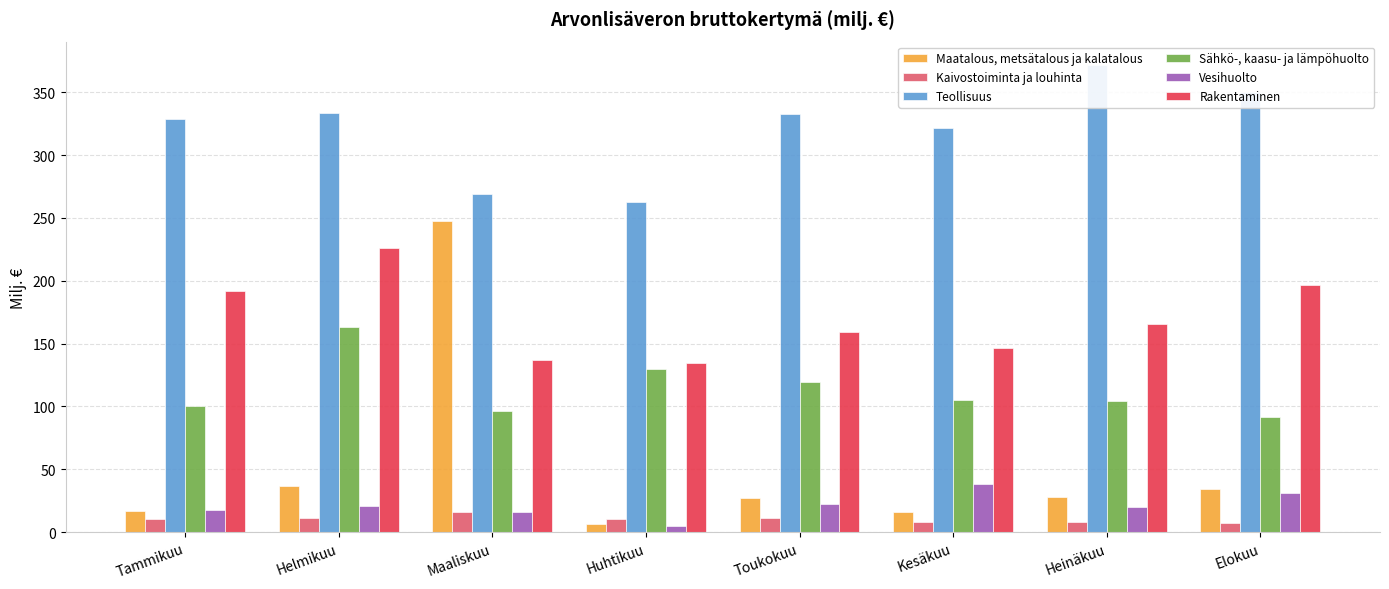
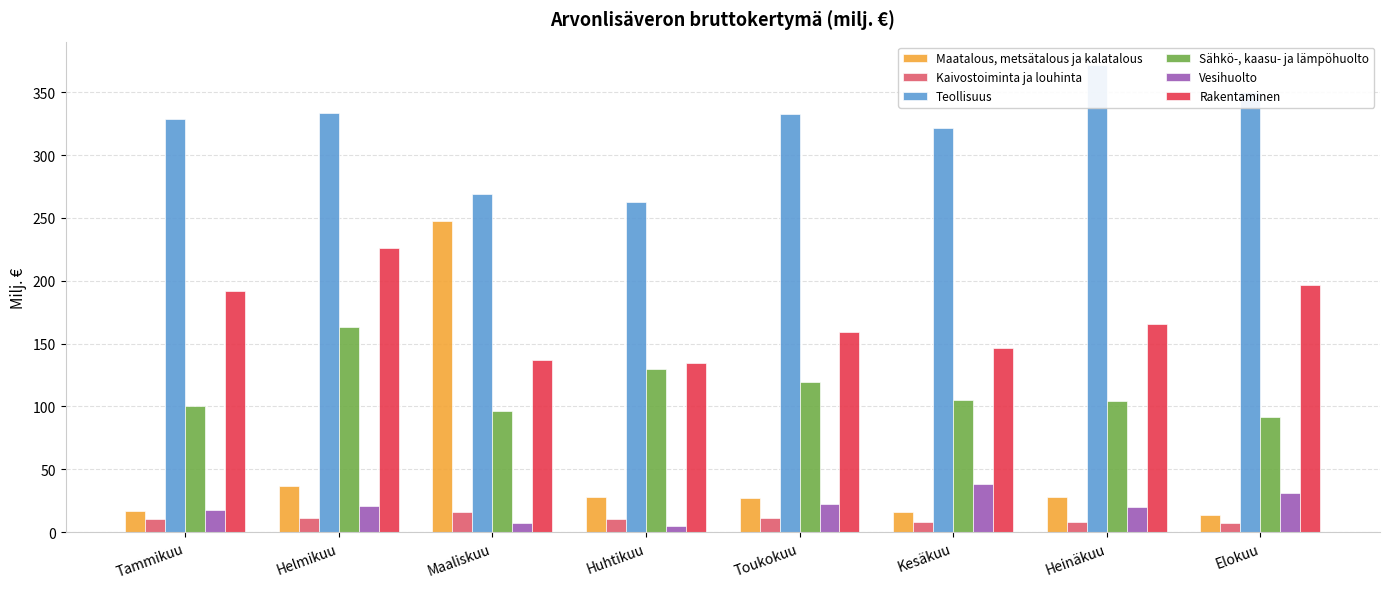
Vesihuolto, Maaliskuu: 16 -> 7
Maatalous, metsätalous ja kalatalous, Huhtikuu: 6 -> 28
Maatalous, metsätalous ja kalatalous, Elokuu: 34 -> 13
